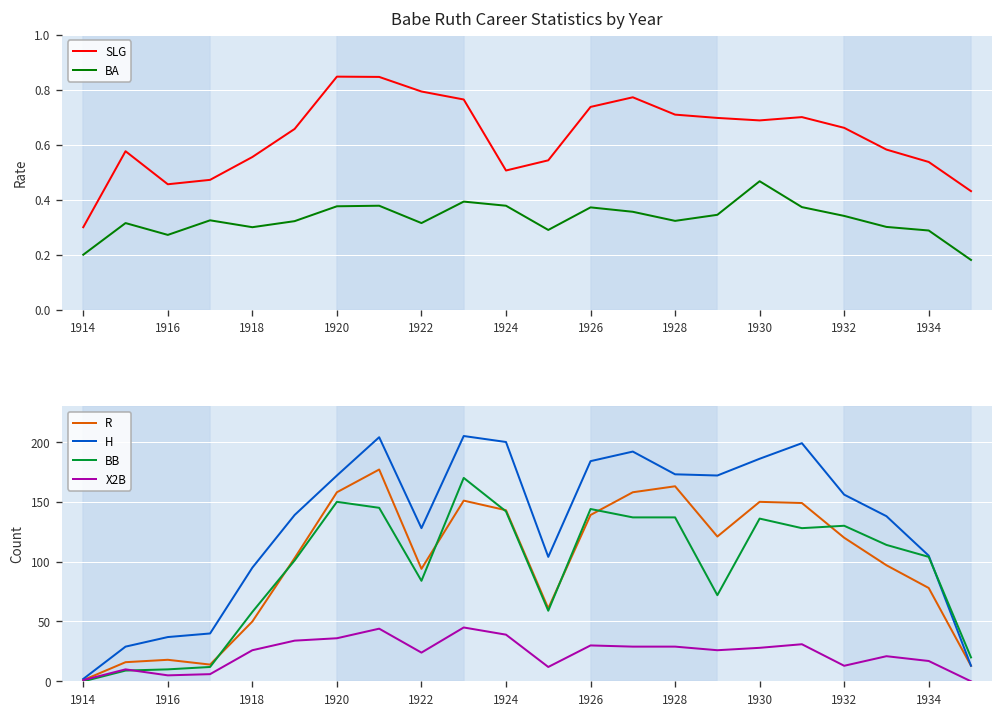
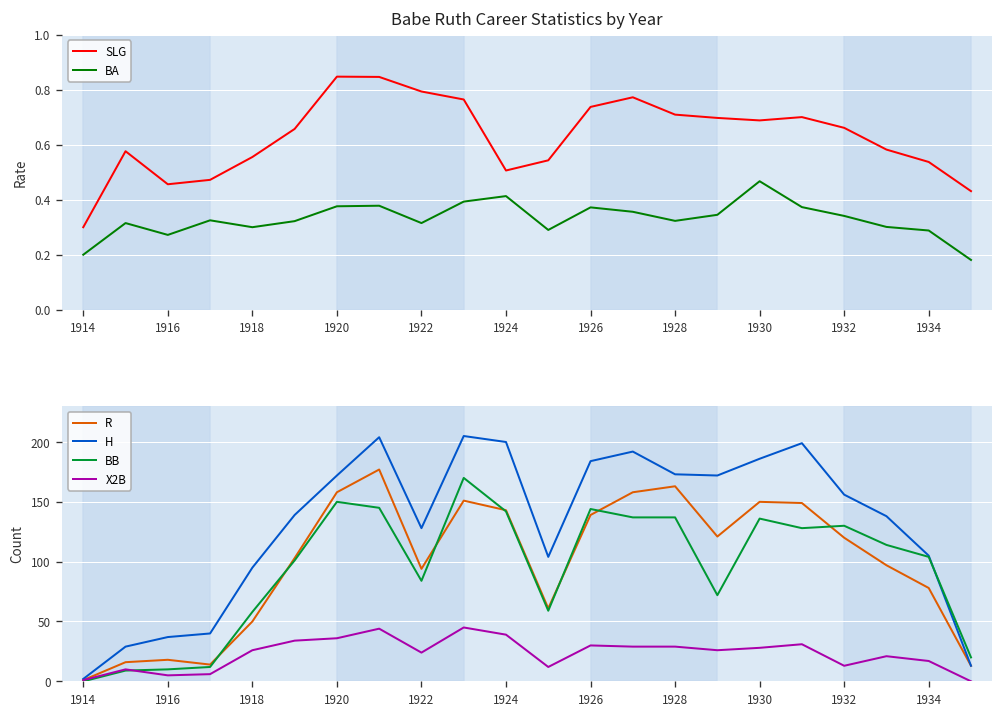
Babe Ruth Career Statistics by Year, BA, 1924: 0.38 -> 0.41
